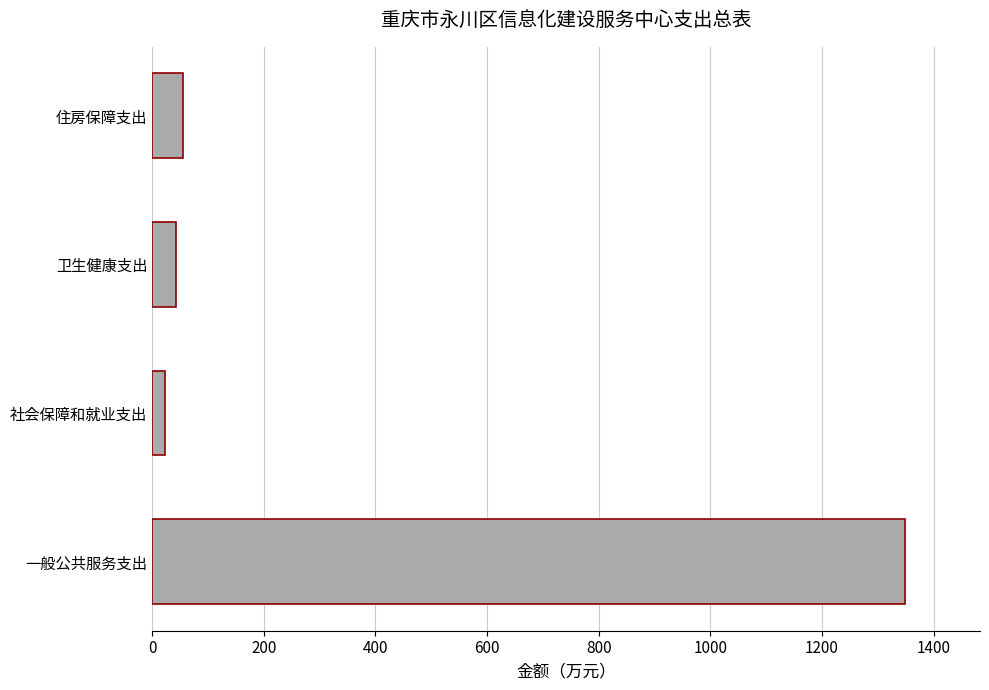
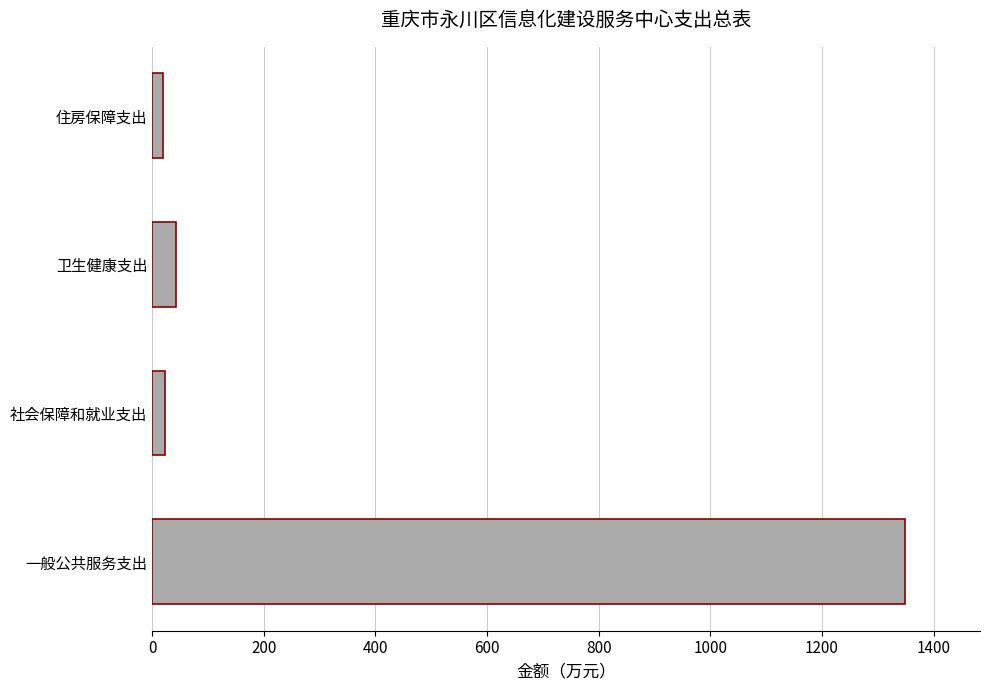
住房保障支出: 50 -> 20
